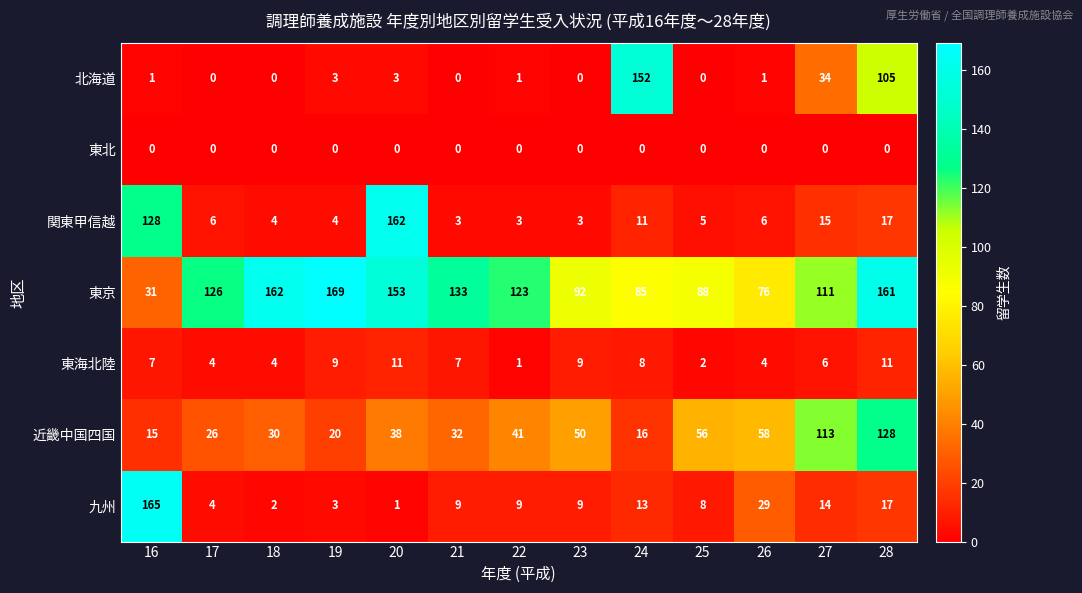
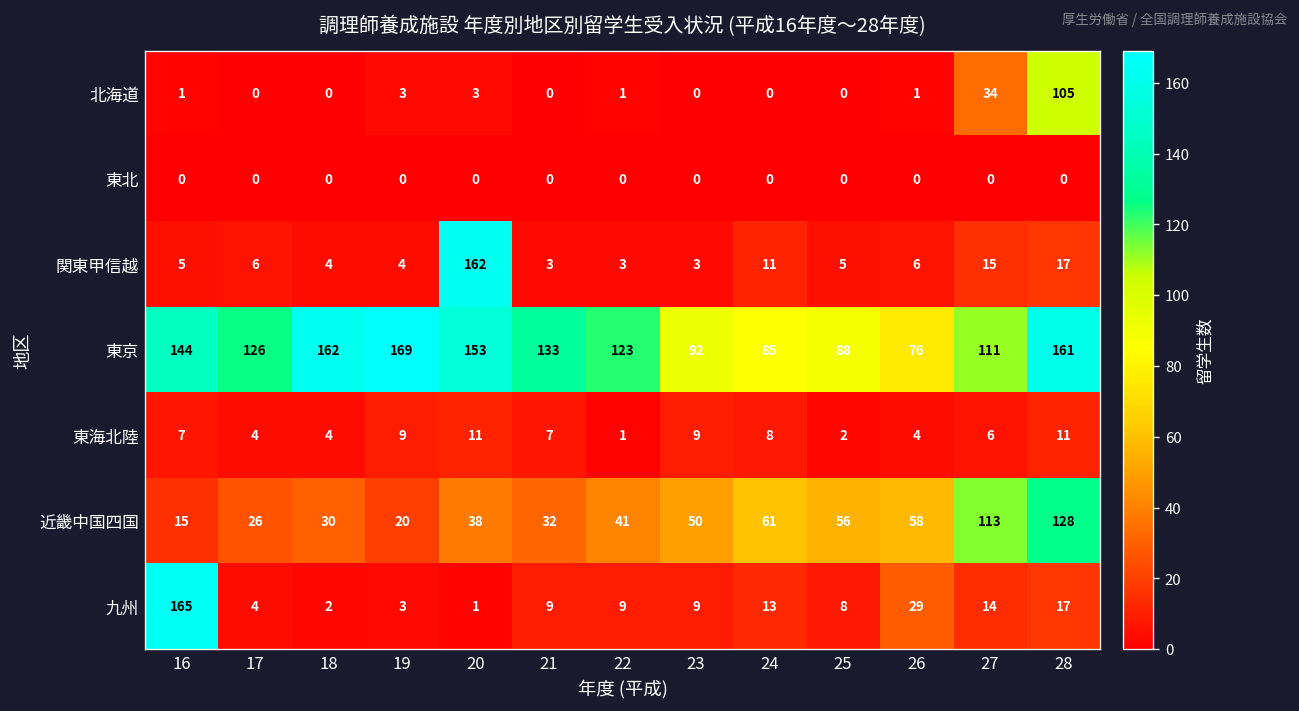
北海道, 24: 152 -> 0
関東甲信越, 16: 128 -> 5
東京, 16: 31 -> 144
近畿中国四国, 24: 16 -> 61
